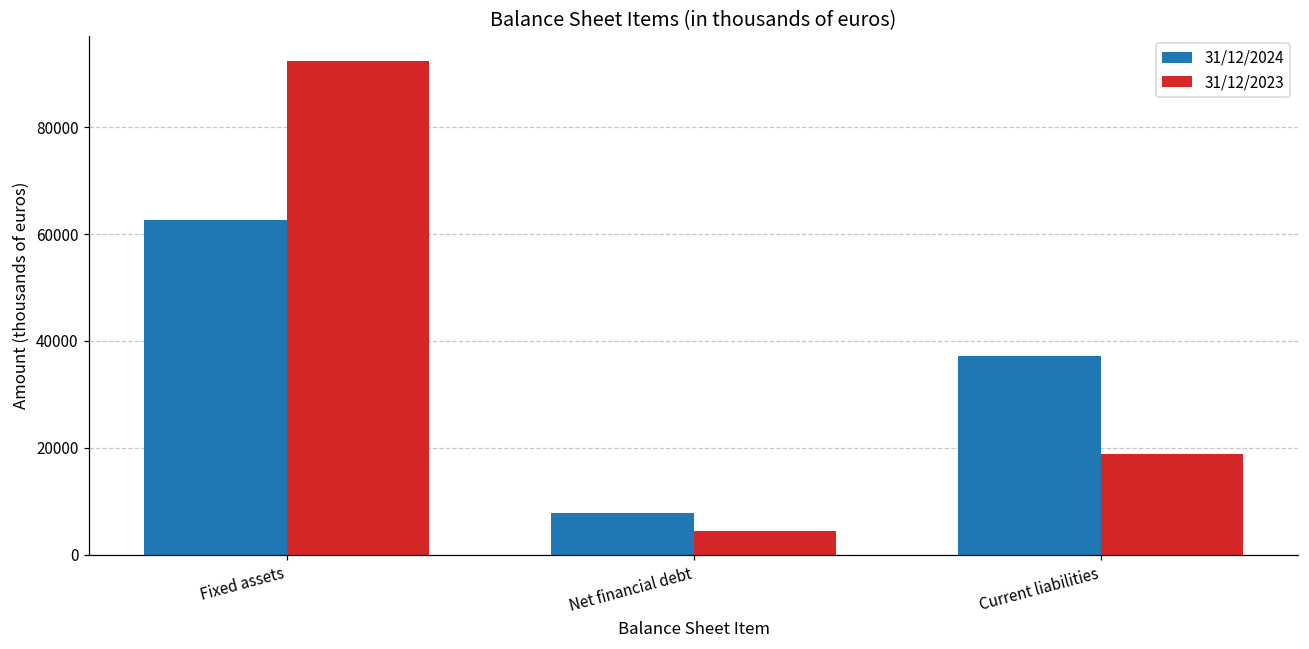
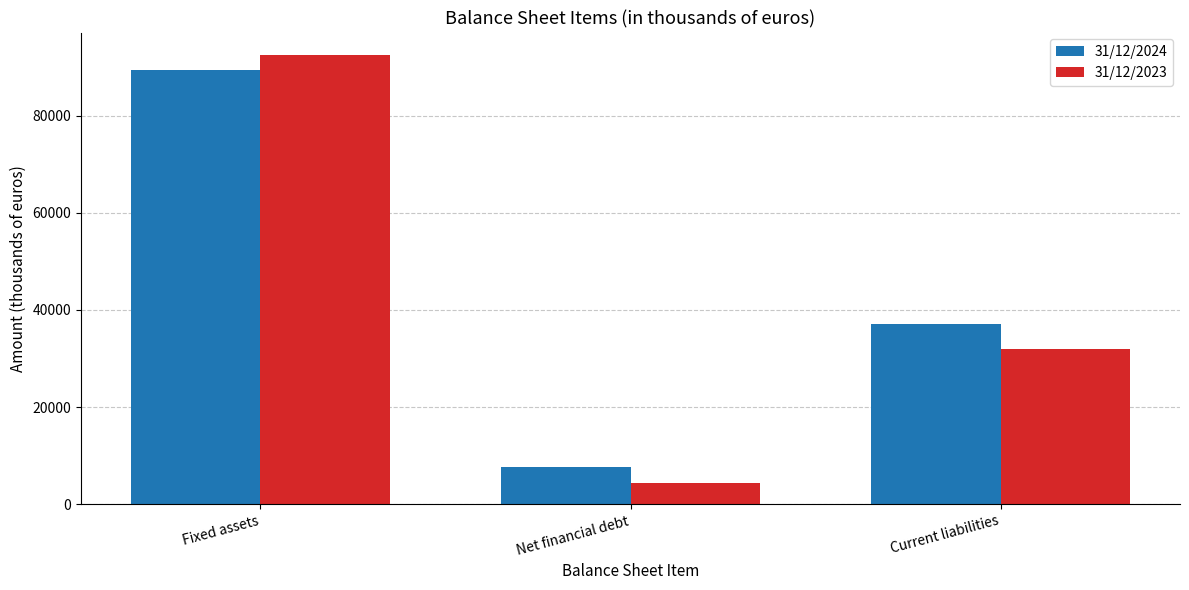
31/12/2024, Fixed assets: 63000 -> 89000
31/12/2023, Current liabilities: 19000 -> 32000
